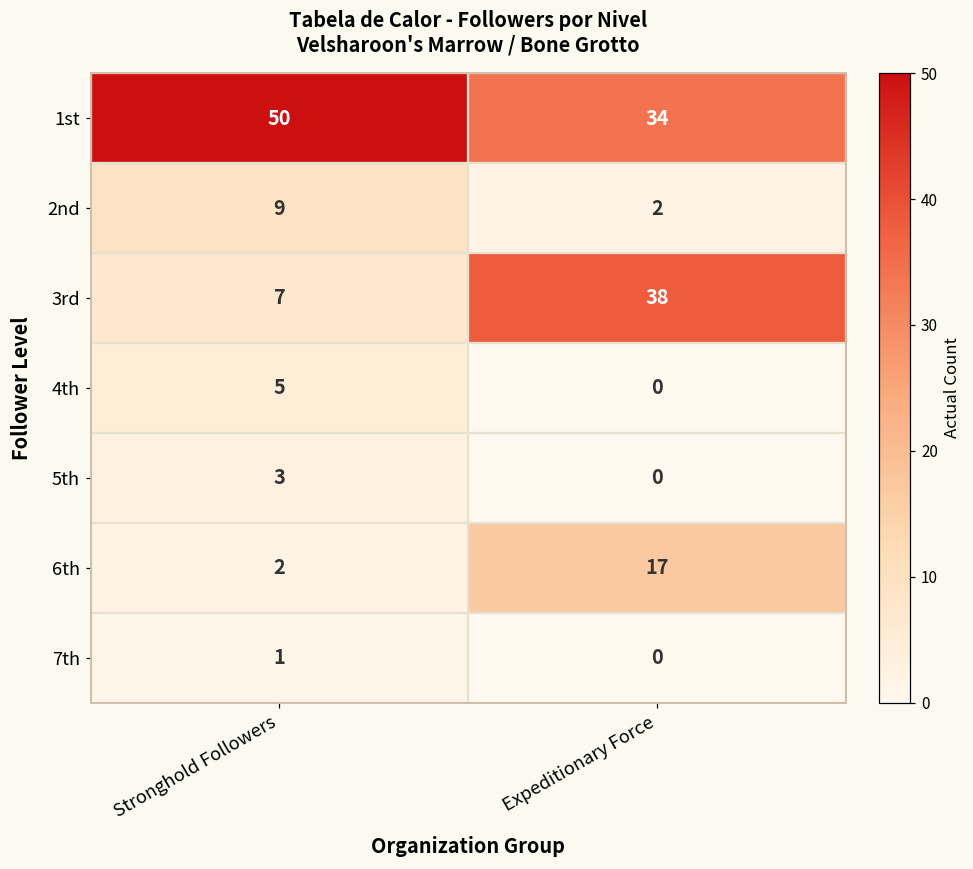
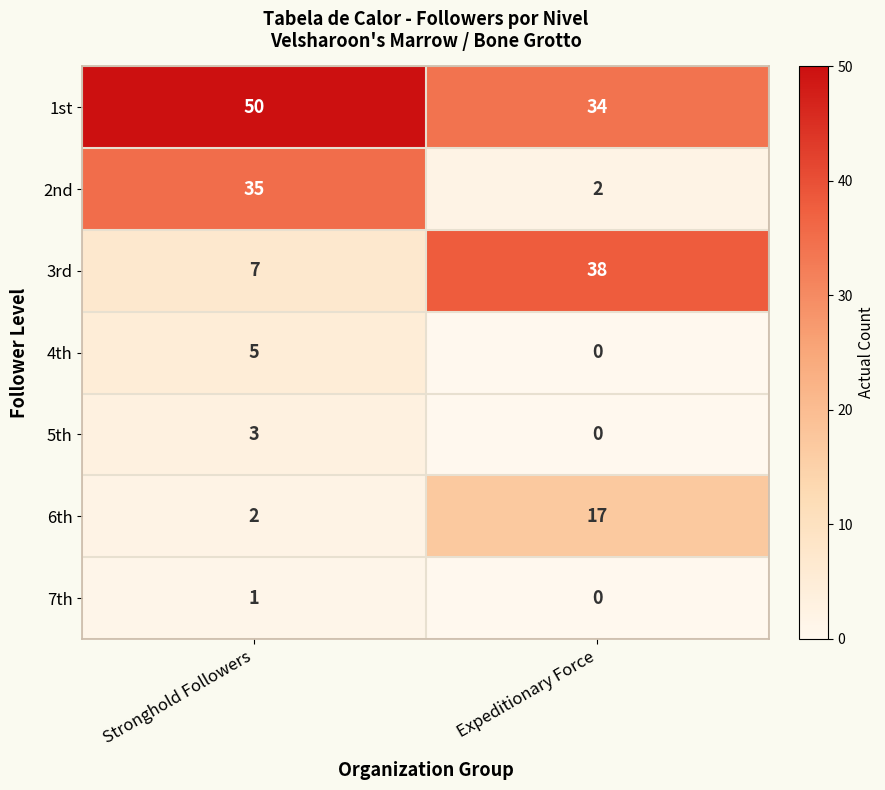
2nd, Stronghold Followers: 9 -> 35
